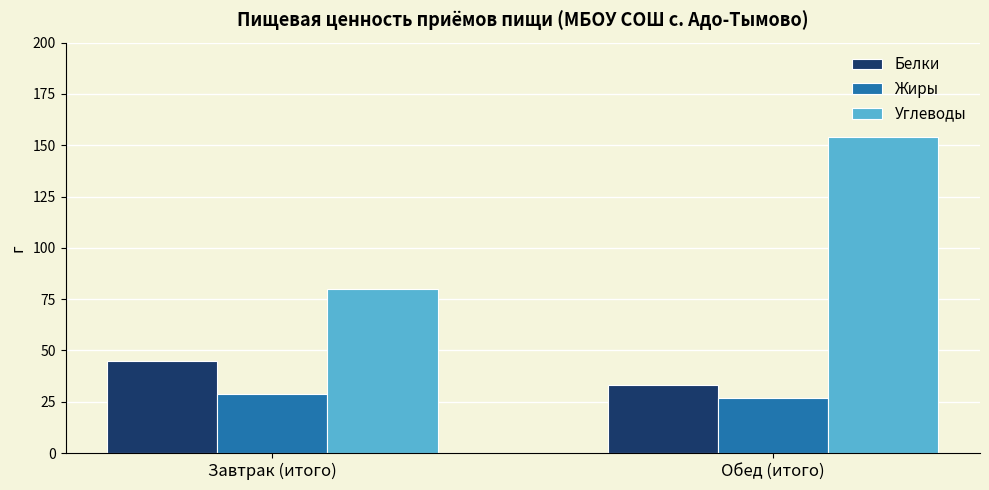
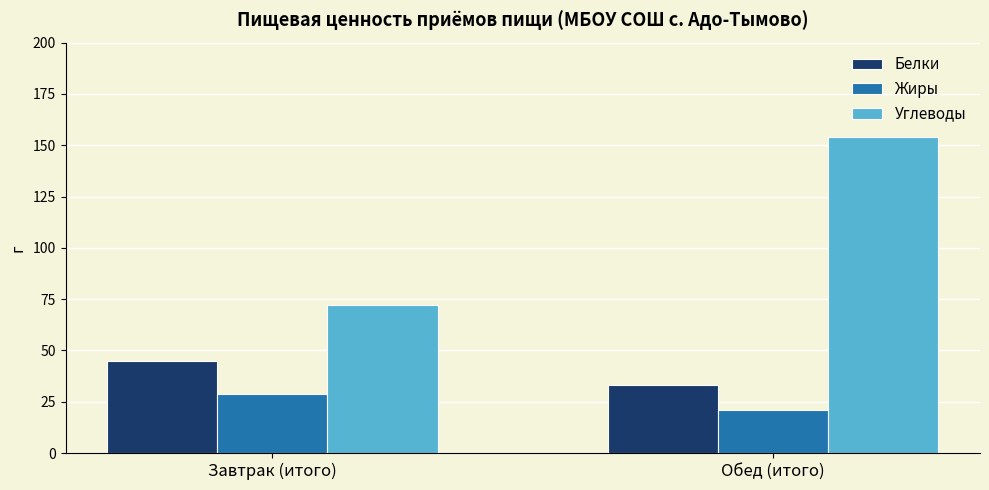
Углеводы, Завтрак (итого): 80 -> 72
Жиры, Обед (итого): 27 -> 21
